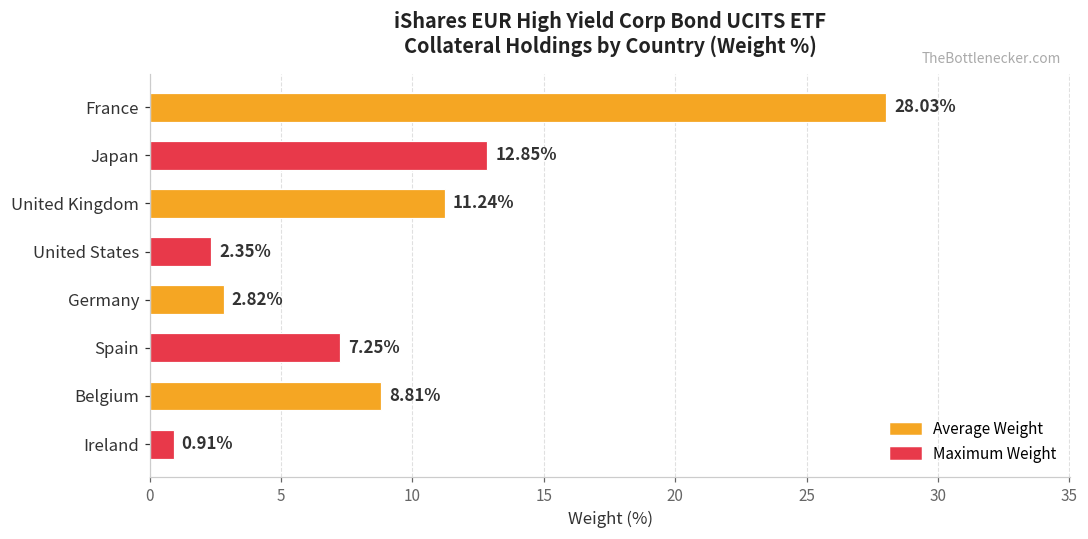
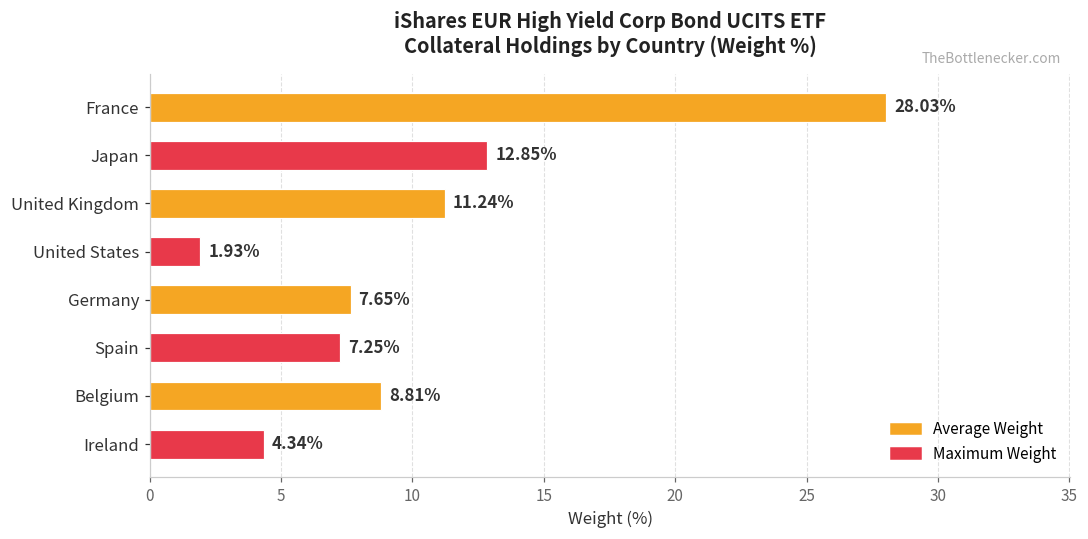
United States: 2.35% -> 1.93%
Germany: 2.82% -> 7.65%
Ireland: 0.91% -> 4.34%
